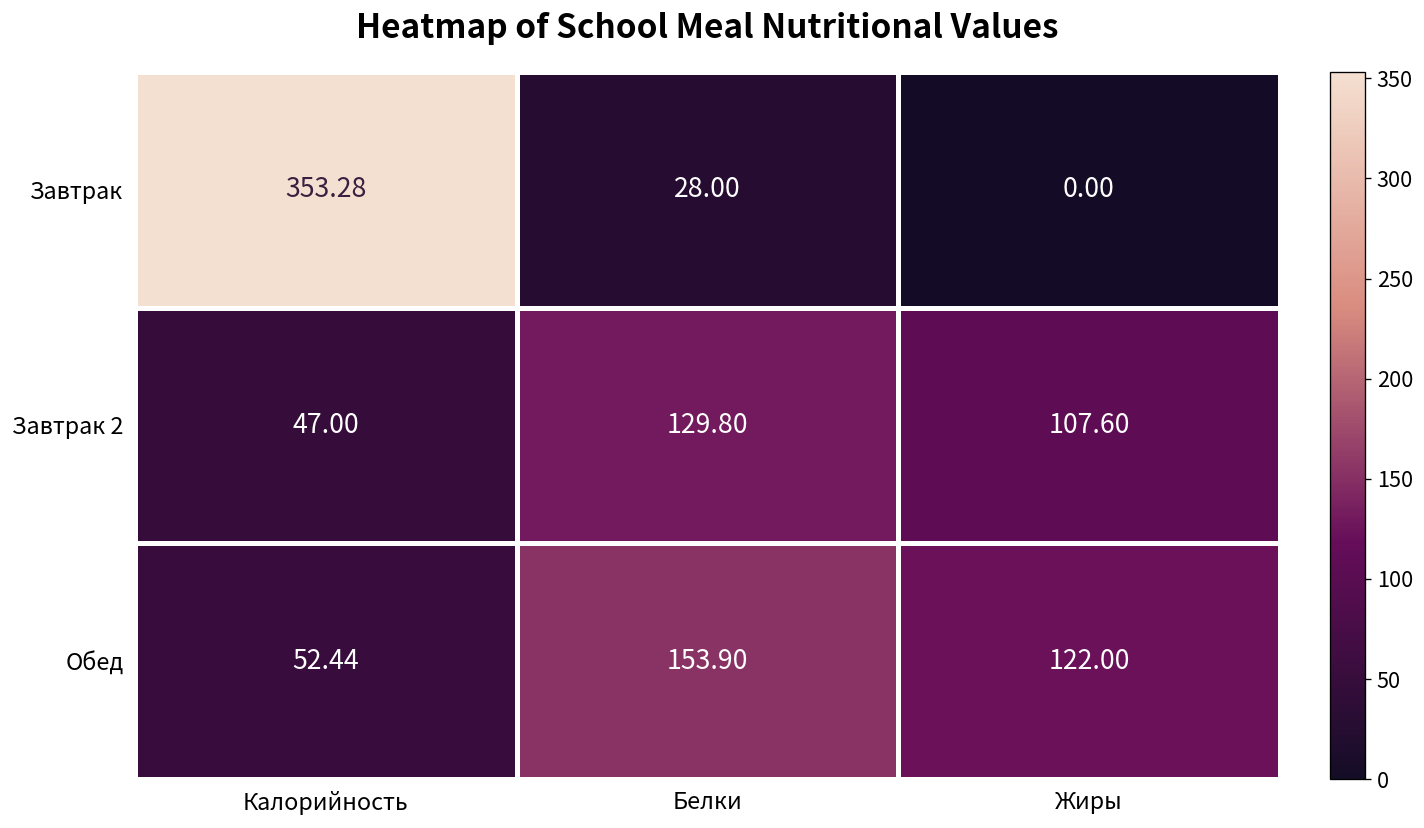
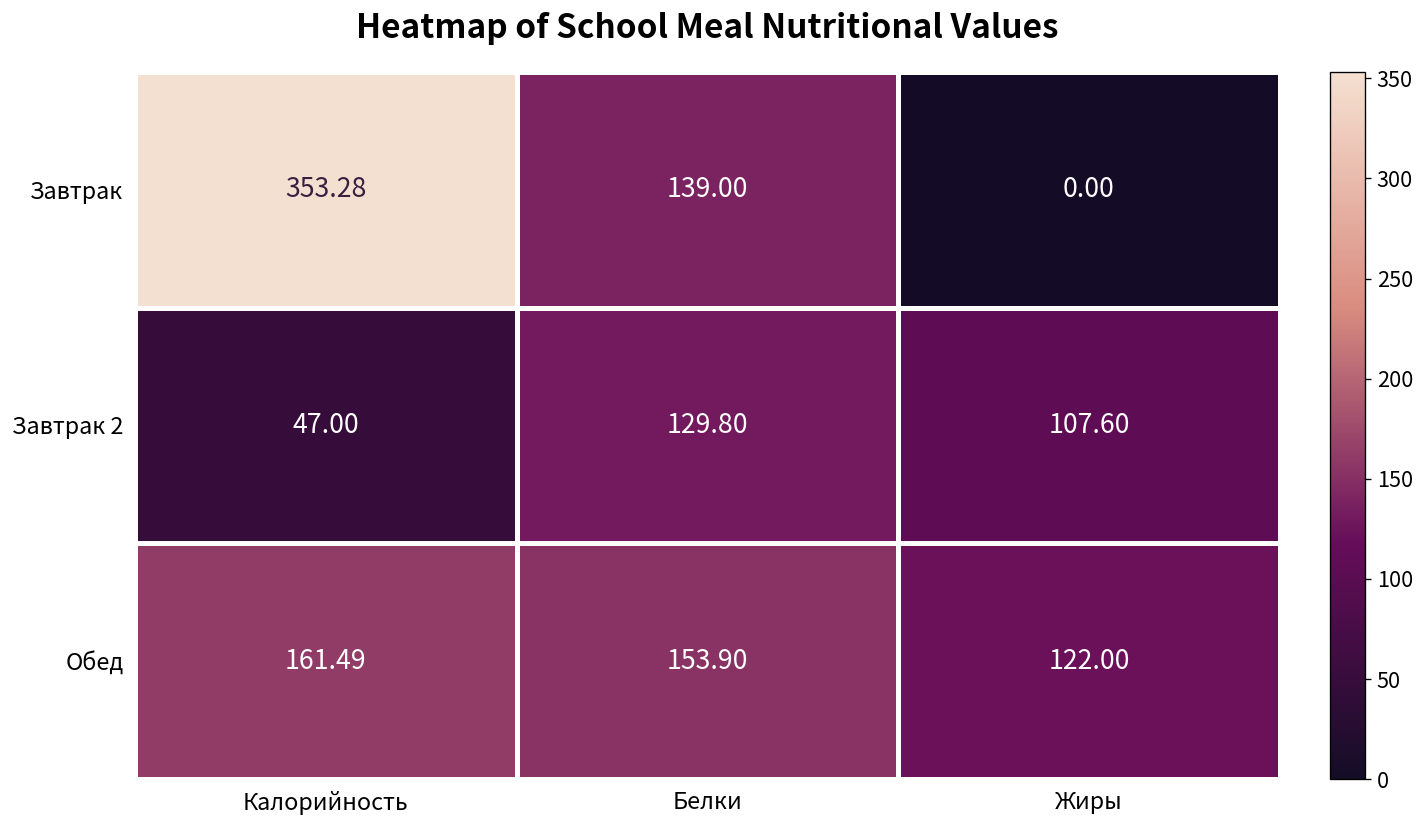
Завтрак, Белки: 28.00 -> 139.00
Обед, Калорийность: 52.44 -> 161.49
